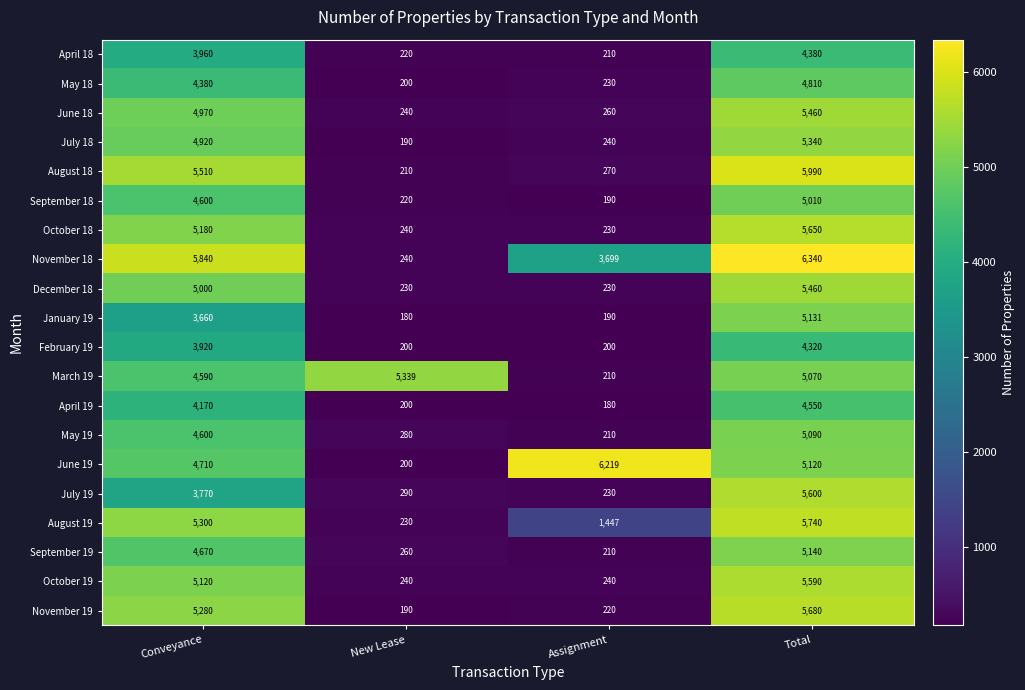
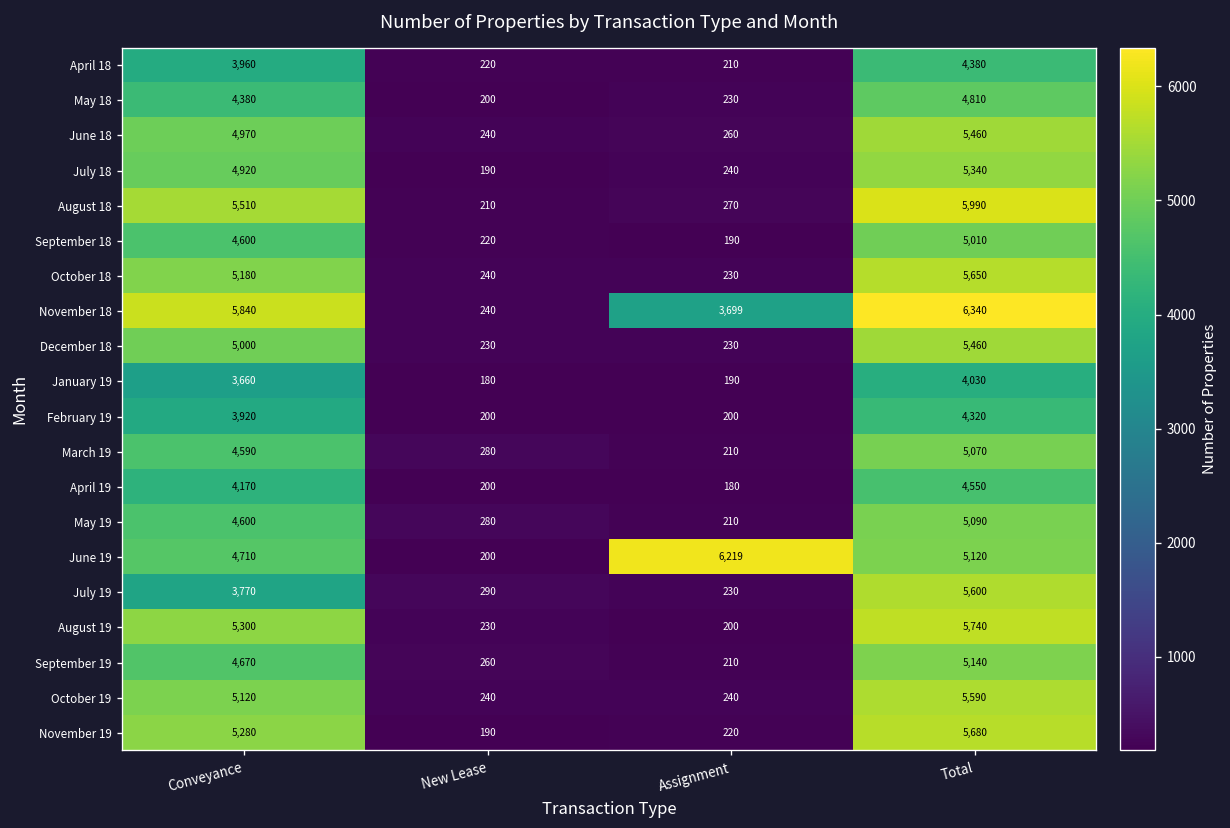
January 19, Total: 5,131 -> 4,030
March 19, New Lease: 5,339 -> 280
August 19, Assignment: 1,447 -> 200
